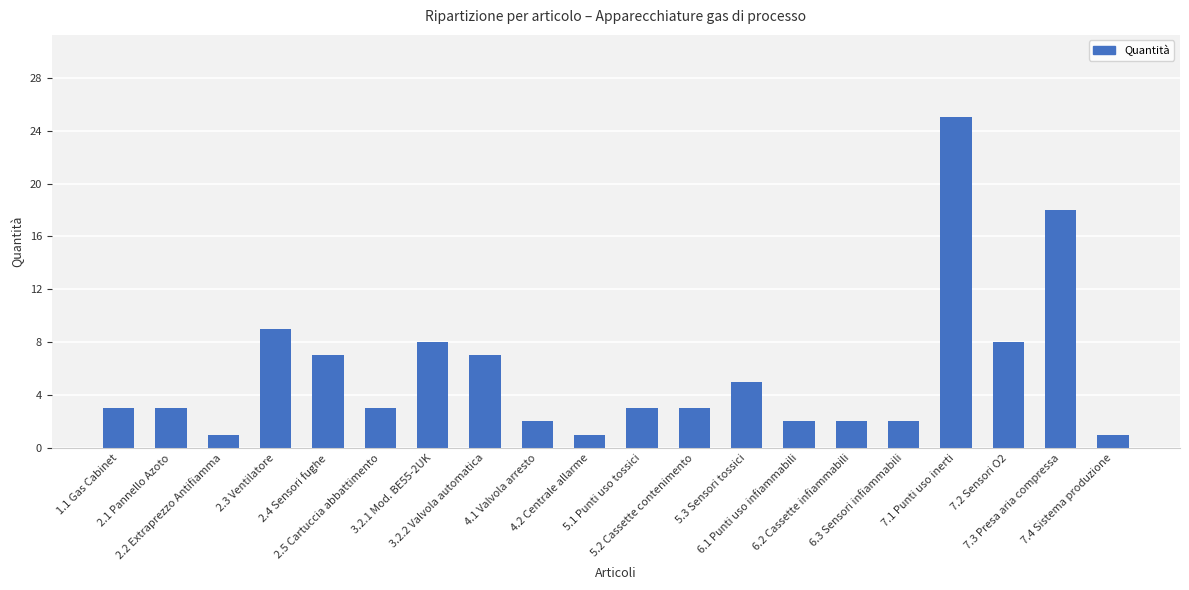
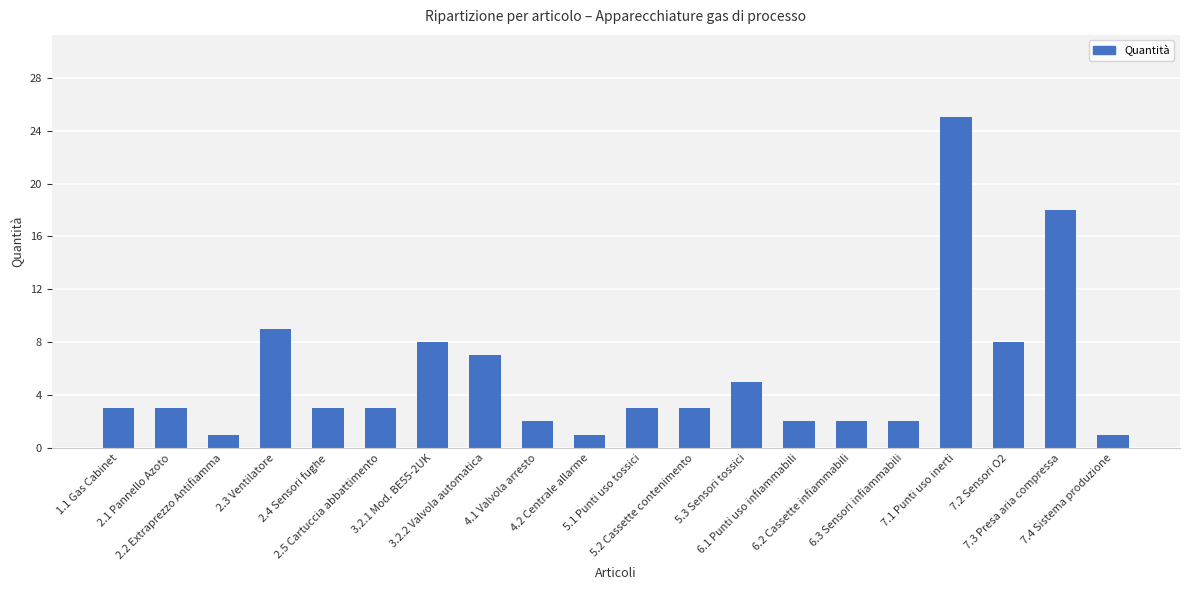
2.4 Sensori fughe: 7 -> 3
